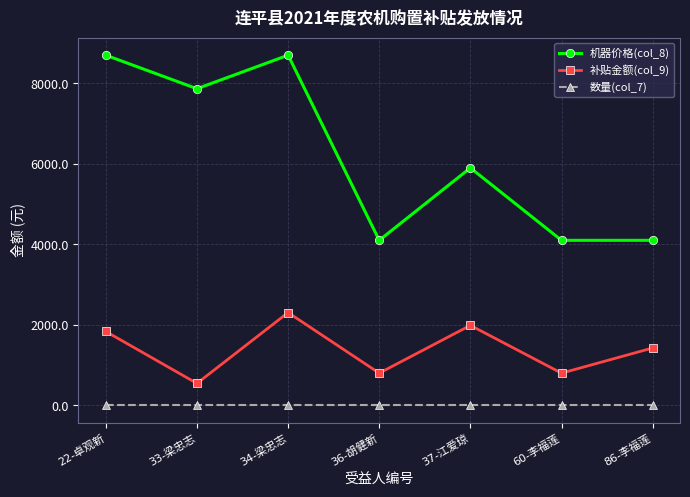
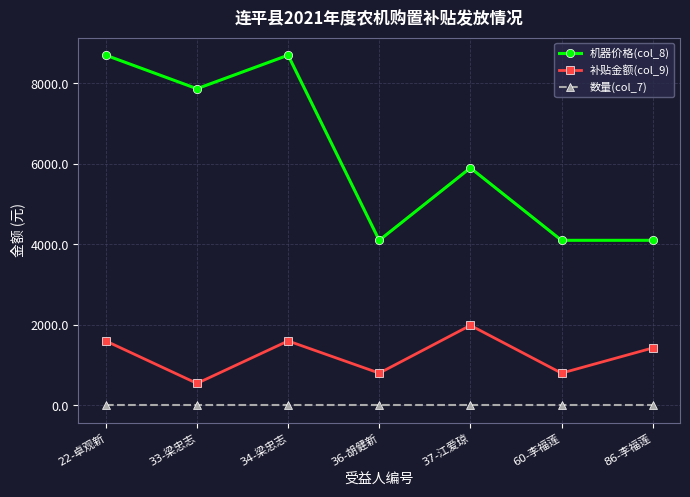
补贴金额(col_9), 22-卓观新: 1800 -> 1600
补贴金额(col_9), 34-梁忠志: 2300 -> 1600
